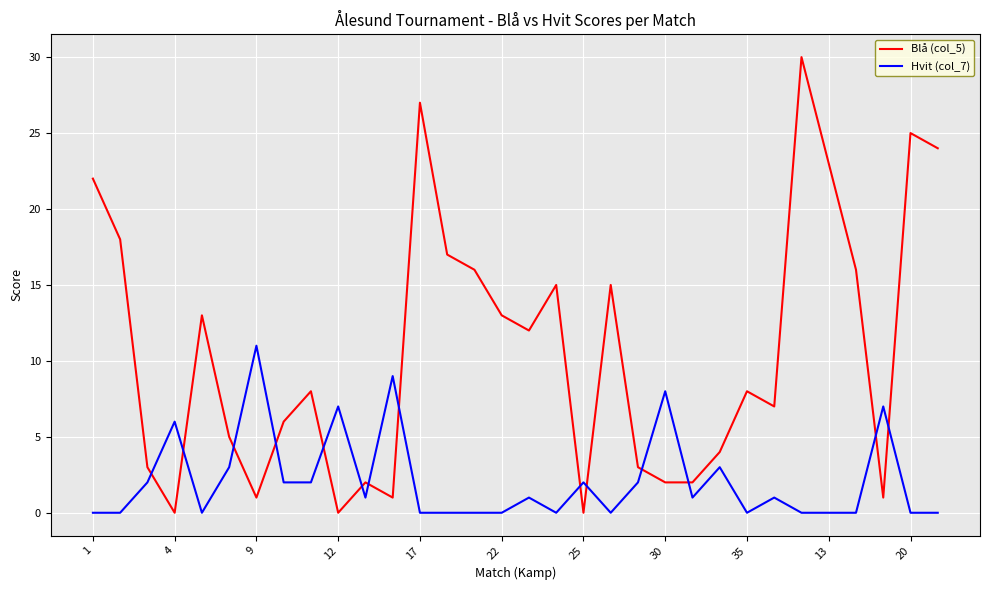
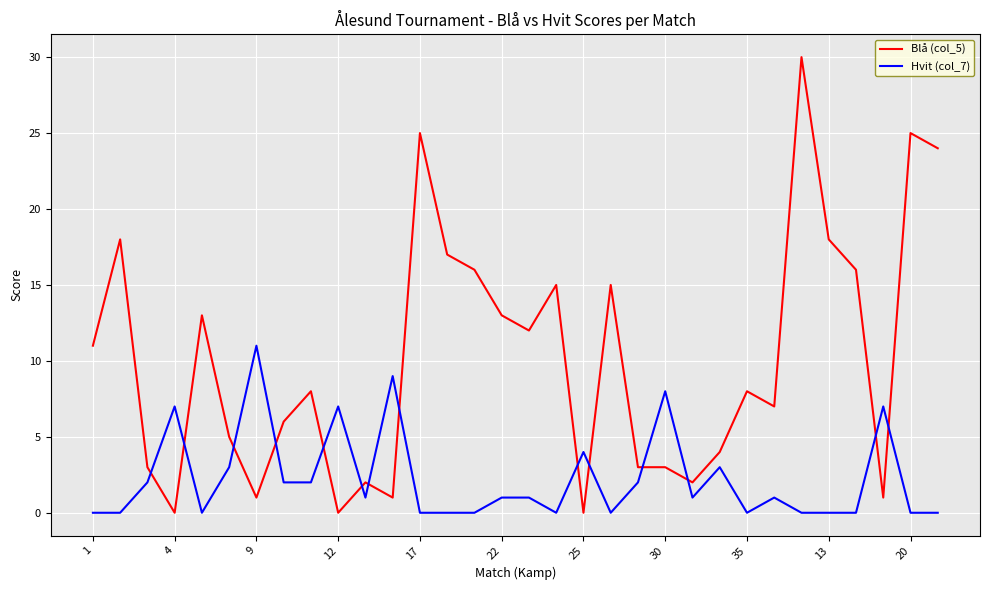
Blå (col_5), 1: 22 -> 11
Hvit (col_7), 4: 6 -> 7
Blå (col_5), 17: 27 -> 25
Hvit (col_7), 22: 0 -> 1
Hvit (col_7), 25: 2 -> 4
Blå (col_5), 30: 2 -> 3
Blå (col_5), 13: 23 -> 18
